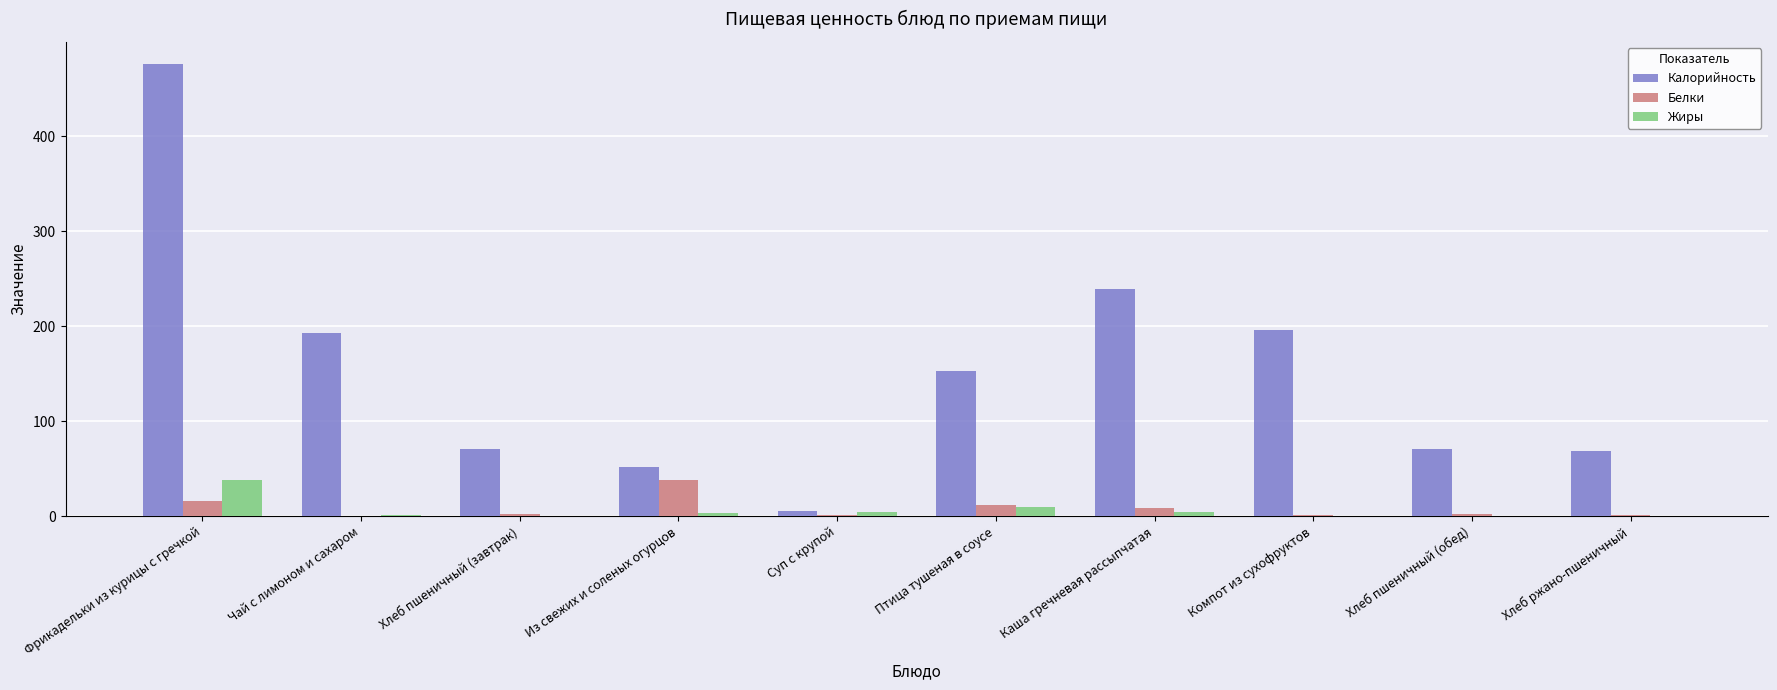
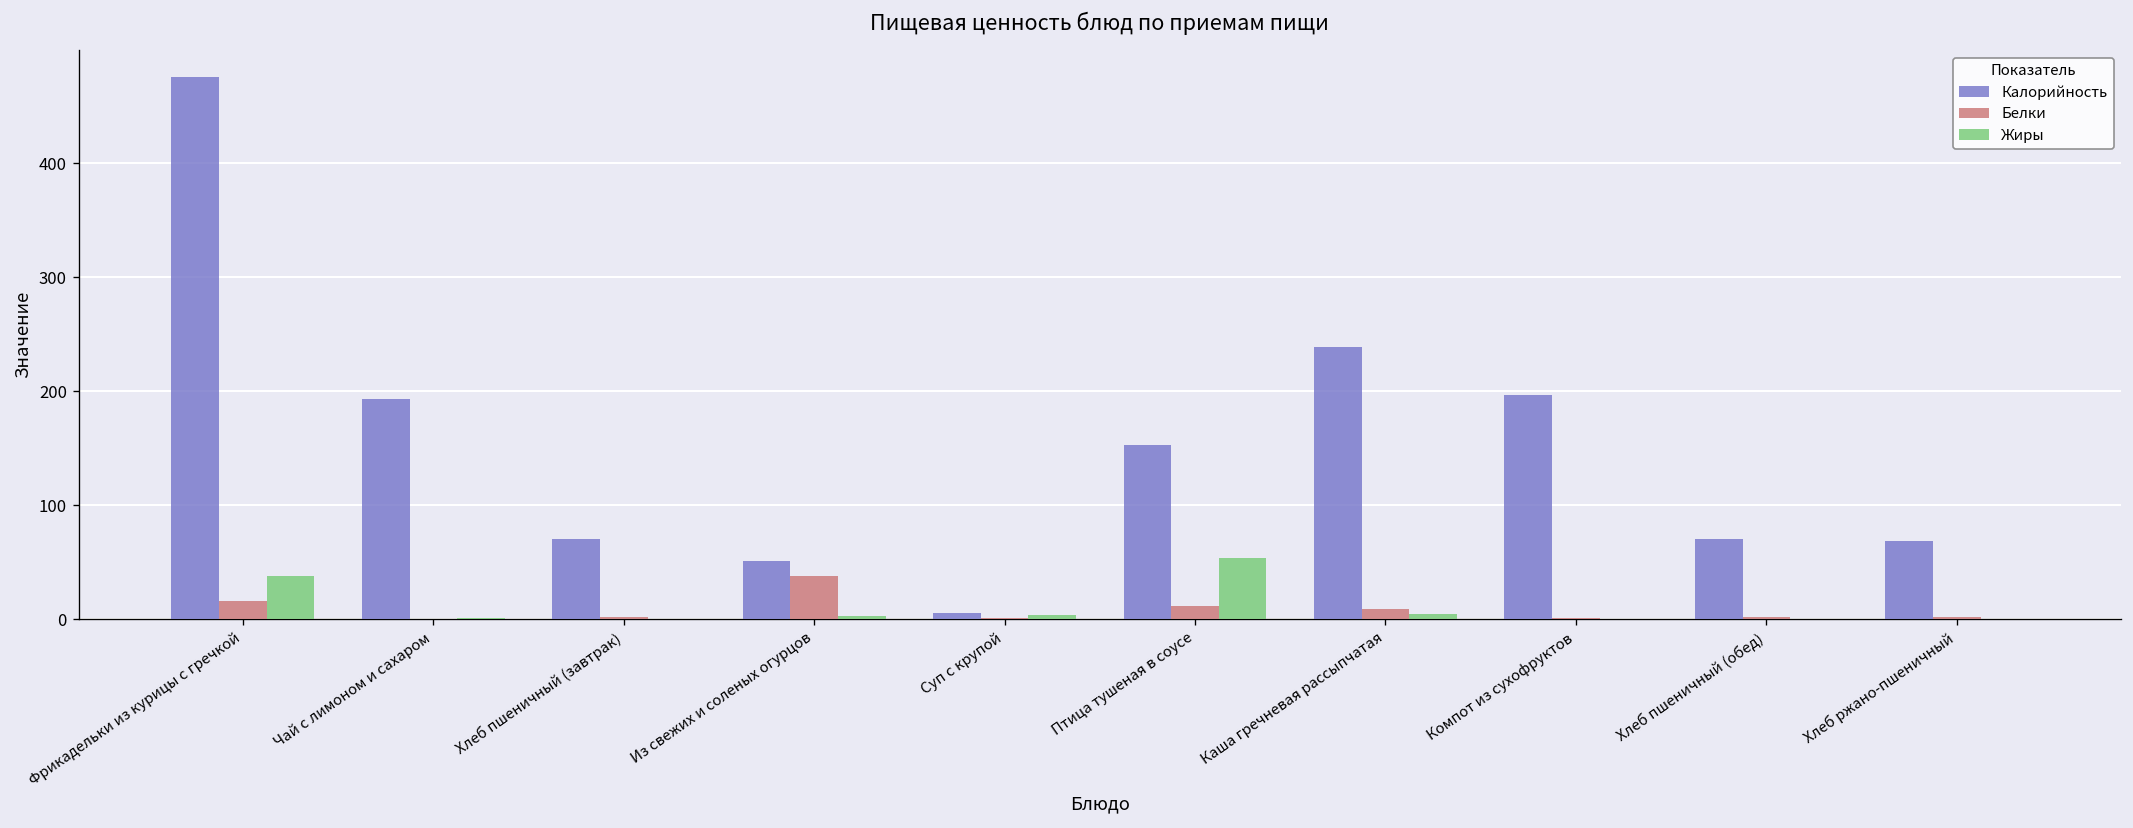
Жиры, Птица тушеная в соусе: 10 -> 50
